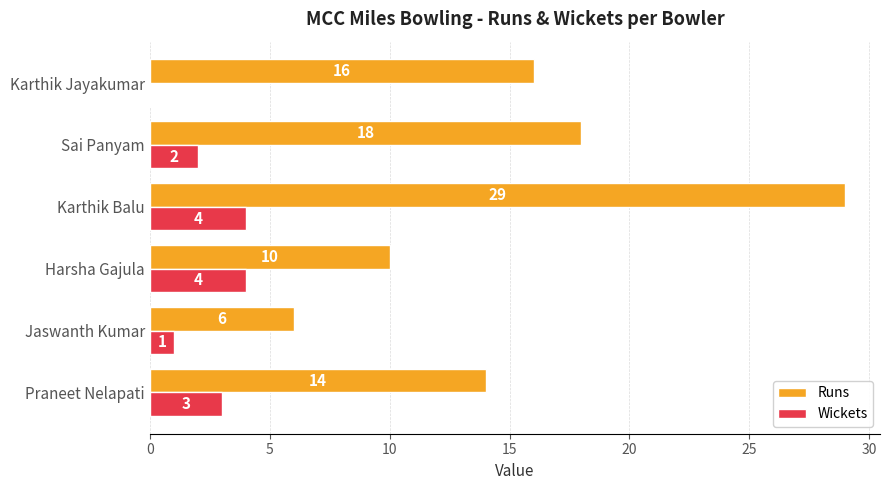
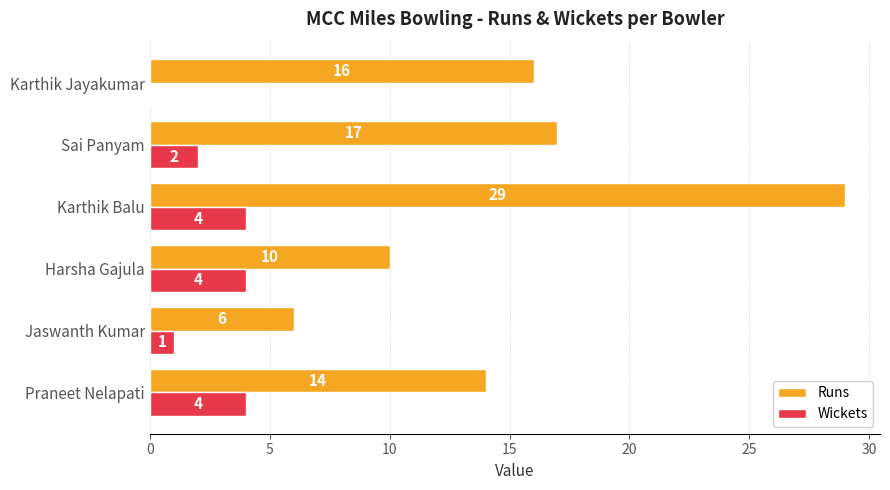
Runs, Sai Panyam: 18 -> 17
Wickets, Praneet Nelapati: 3 -> 4
